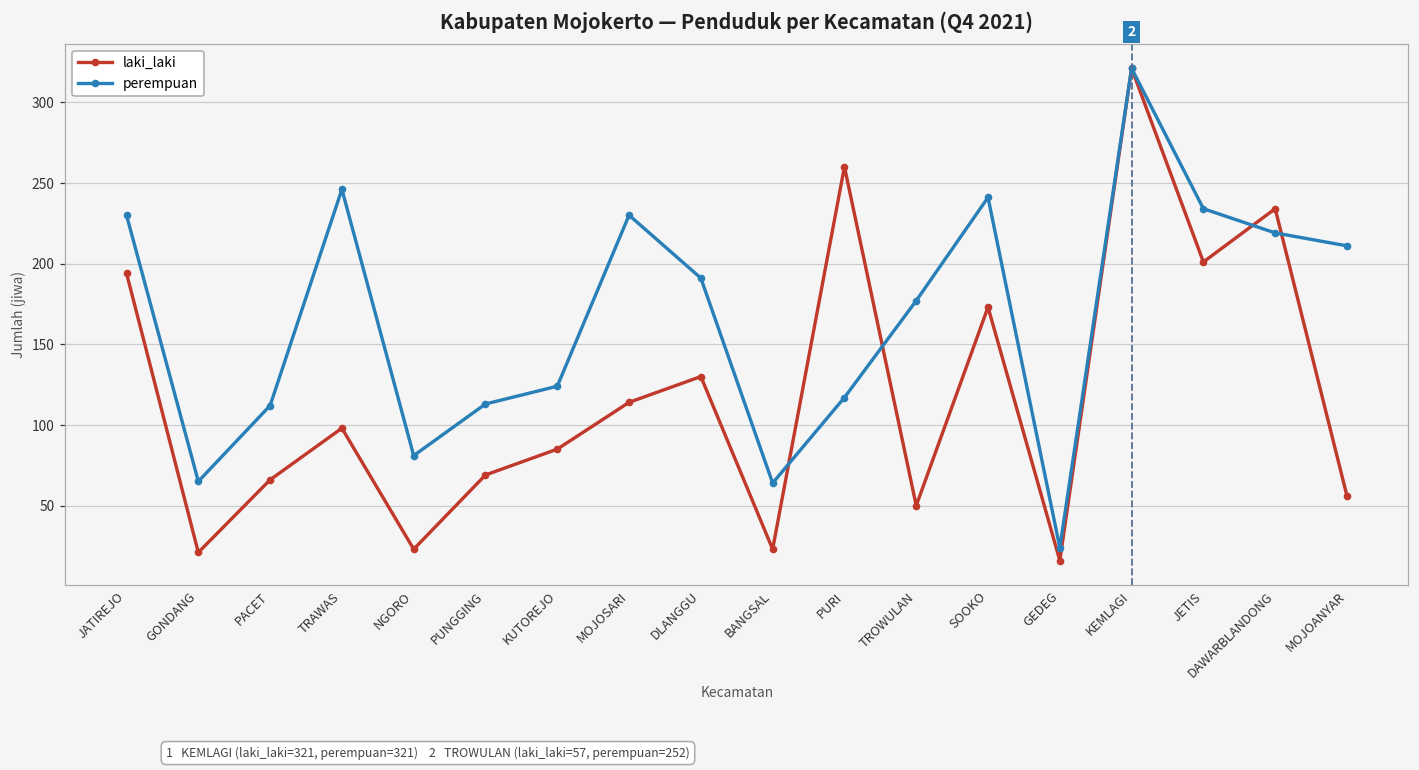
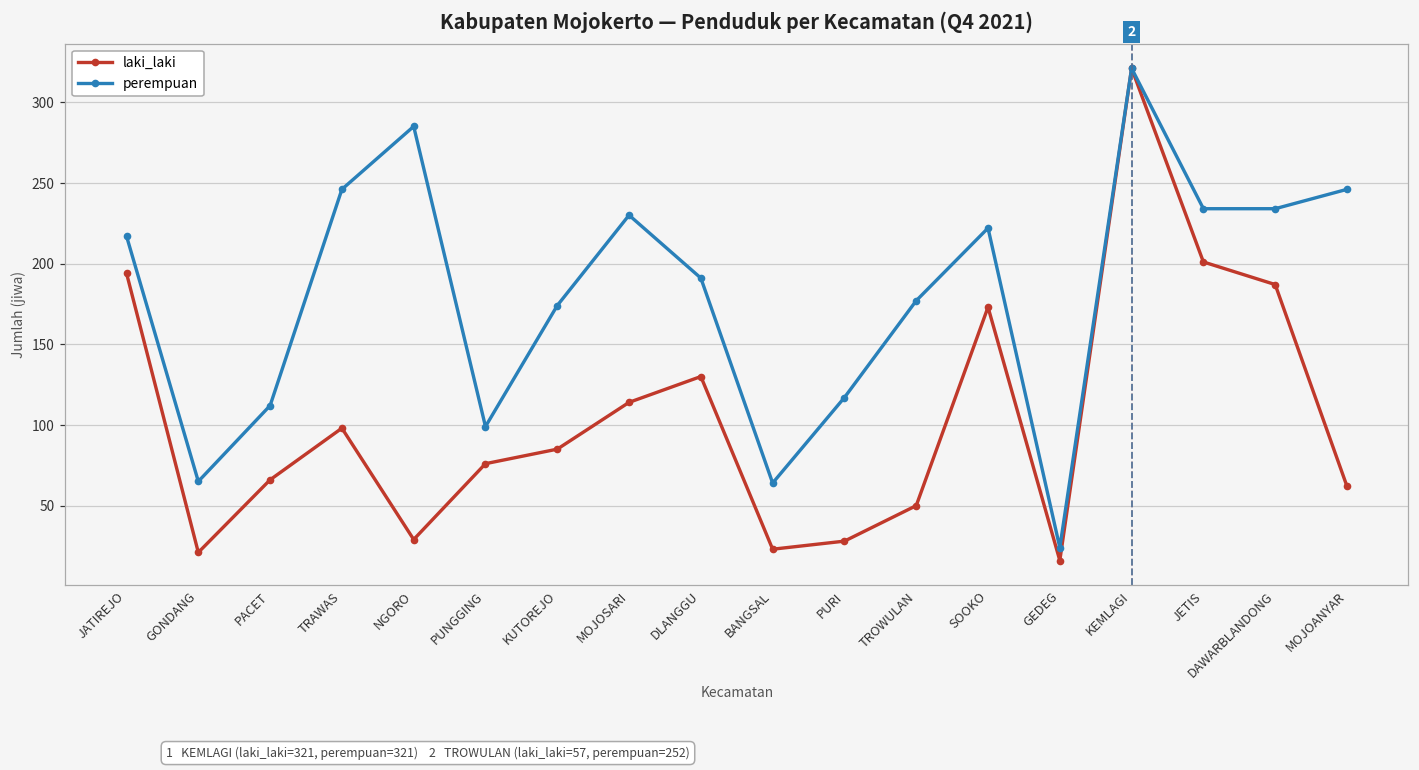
perempuan, JATIREJO: 230 -> 217
laki_laki, NGORO: 23 -> 29
perempuan, NGORO: 81 -> 285
laki_laki, PUNGGING: 69 -> 76
perempuan, PUNGGING: 113 -> 99
perempuan, KUTOREJO: 124 -> 174
laki_laki, PURI: 260 -> 28
perempuan, SOOKO: 241 -> 222
laki_laki, DAWARBLANDONG: 234 -> 187
perempuan, DAWARBLANDONG: 219 -> 234
laki_laki, MOJOANYAR: 56 -> 62
perempuan, MOJOANYAR: 211 -> 246
